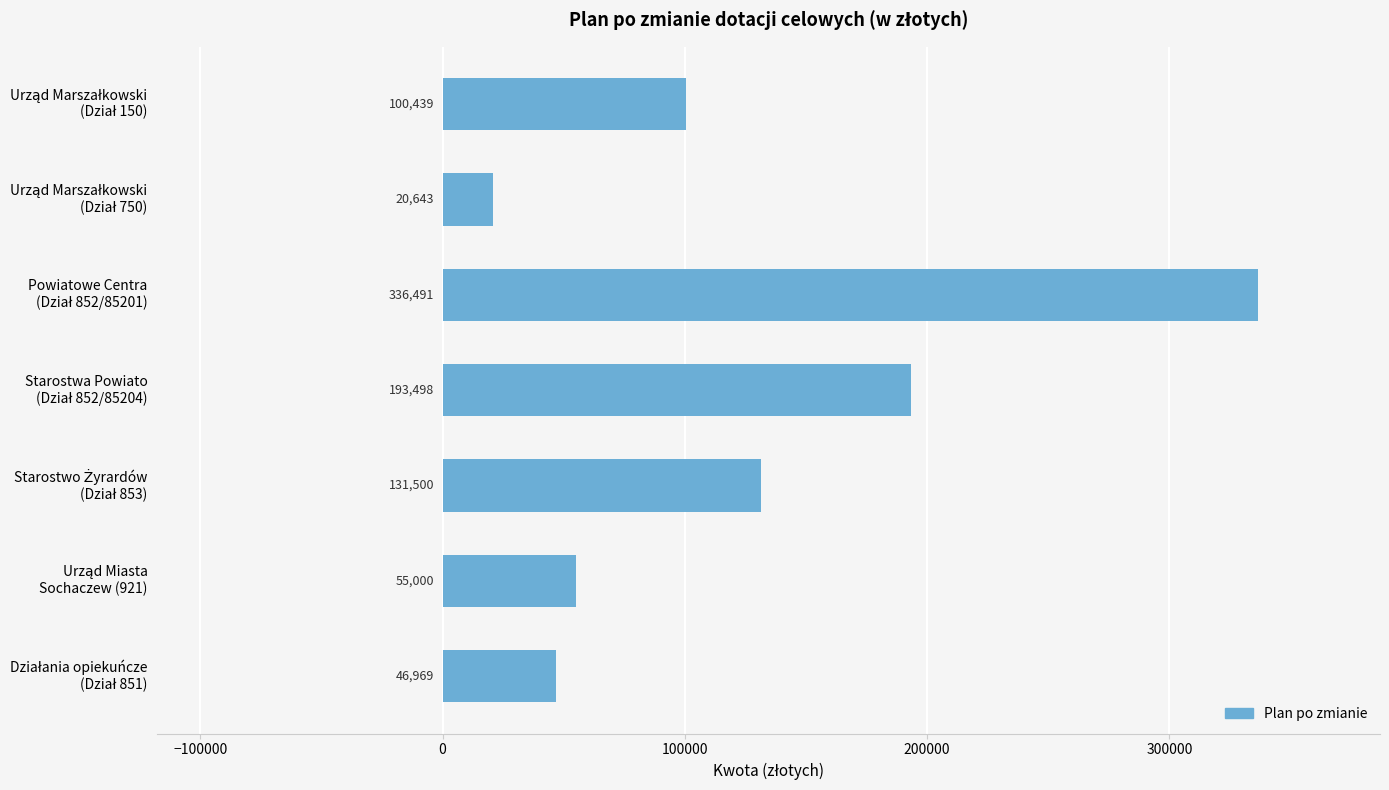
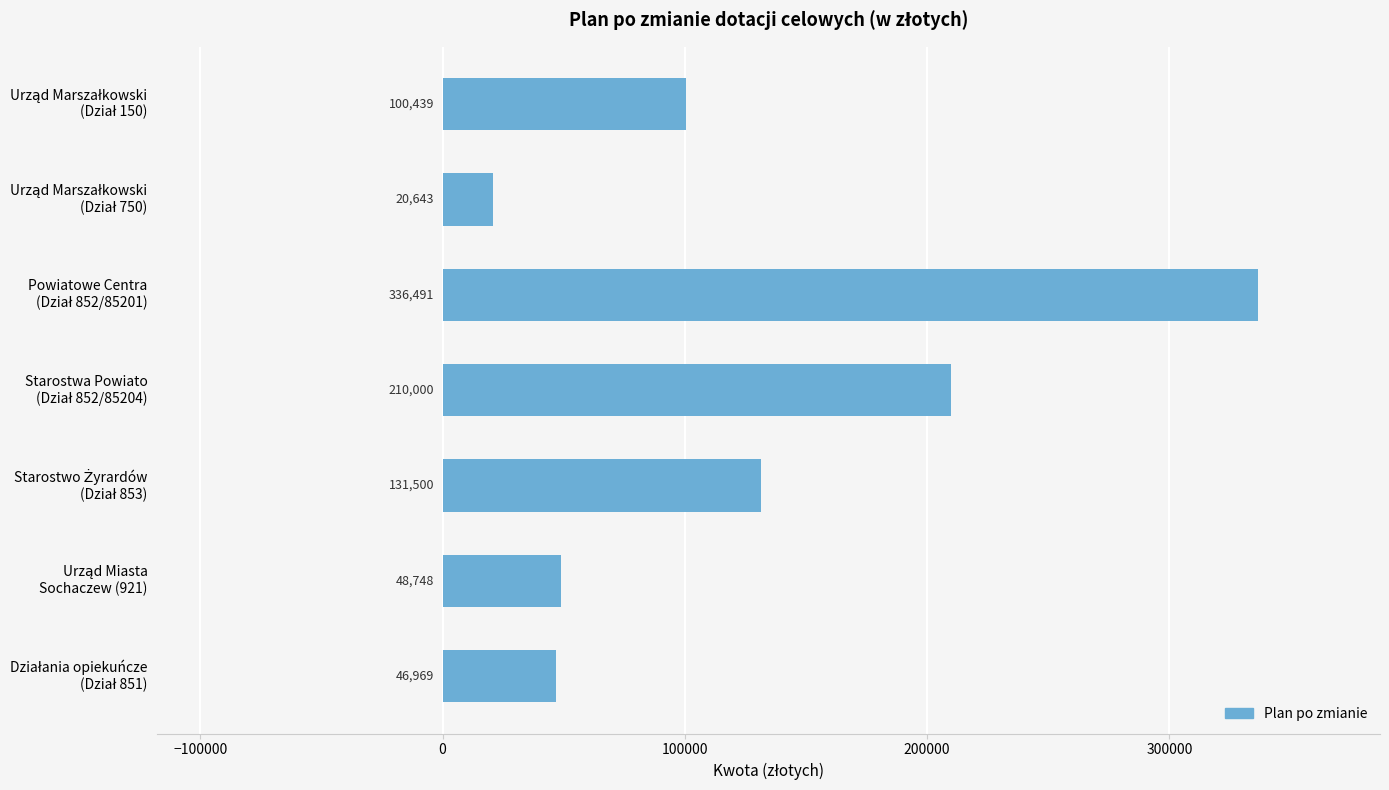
Starostwa Powiato (Dział 852/85204): 193,498 -> 210,000
Urząd Miasta Sochaczew (921): 55,000 -> 48,748
